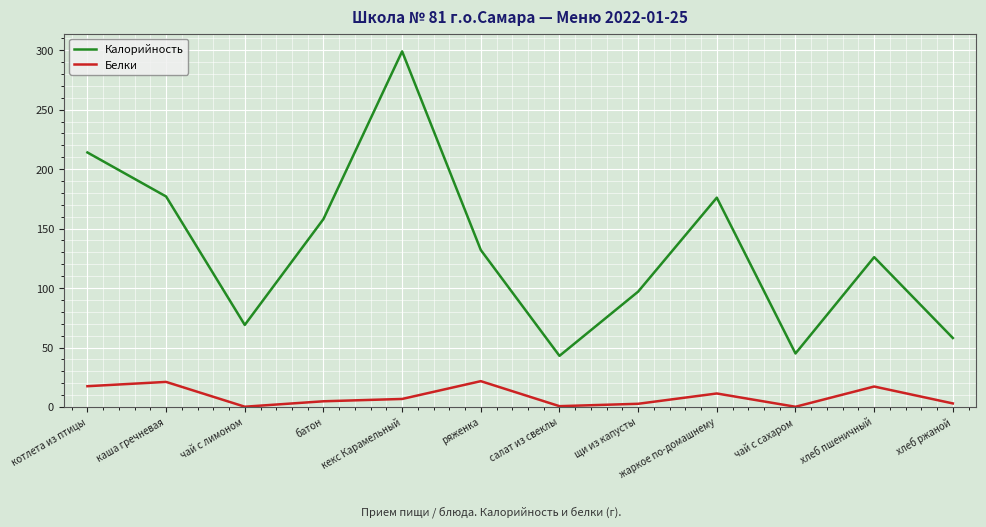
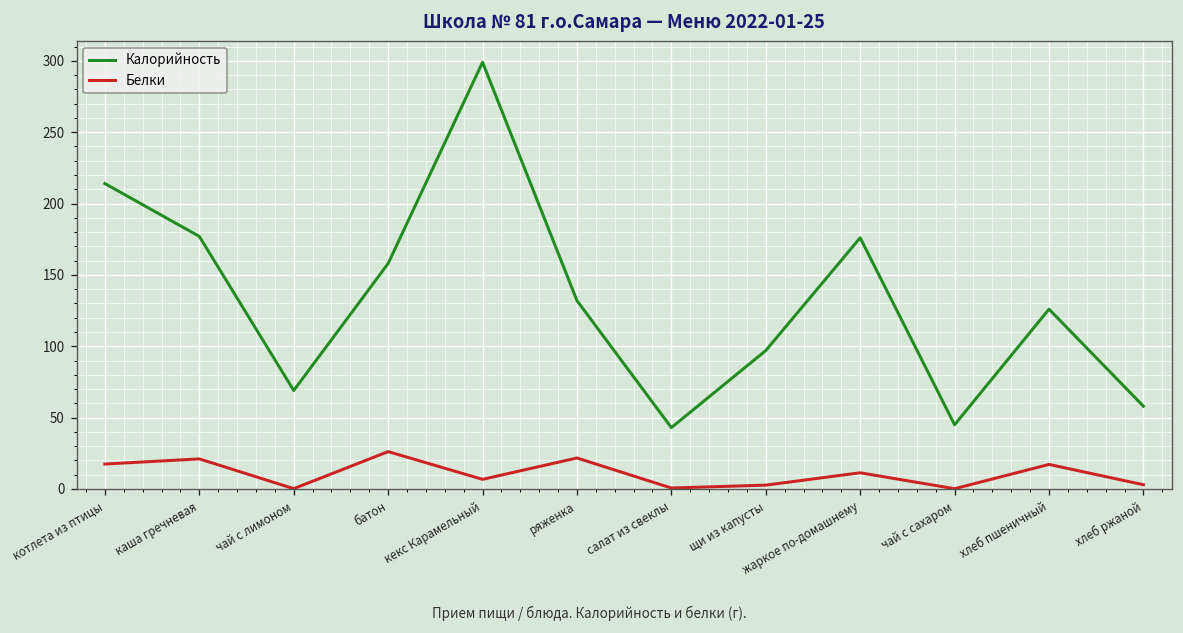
Белки, батон: 5 -> 26
